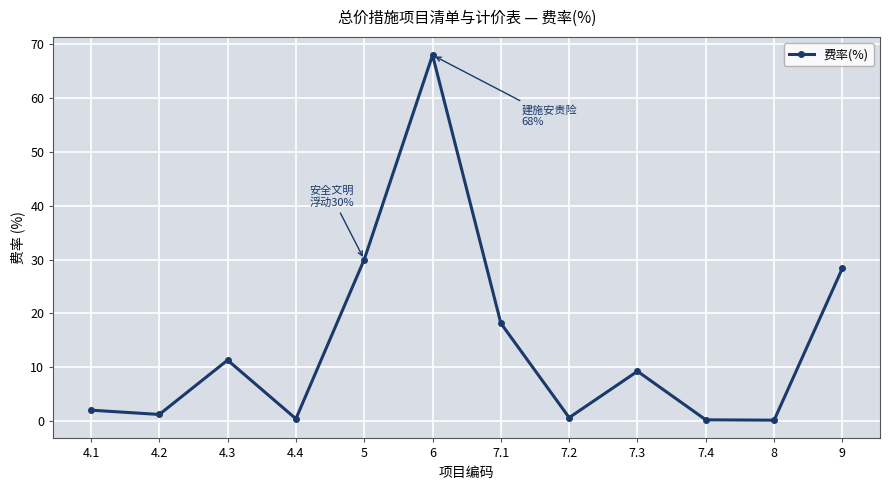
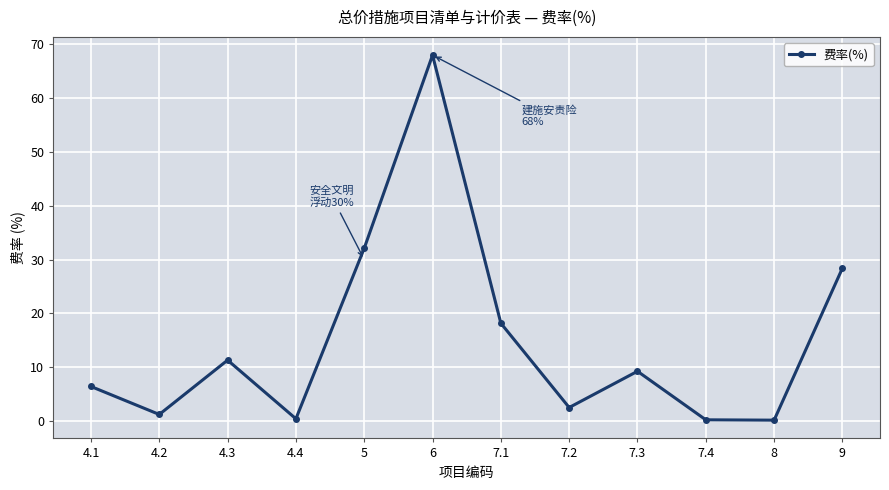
4.1: 2 -> 6
5: 30 -> 32
7.2: 1 -> 2
